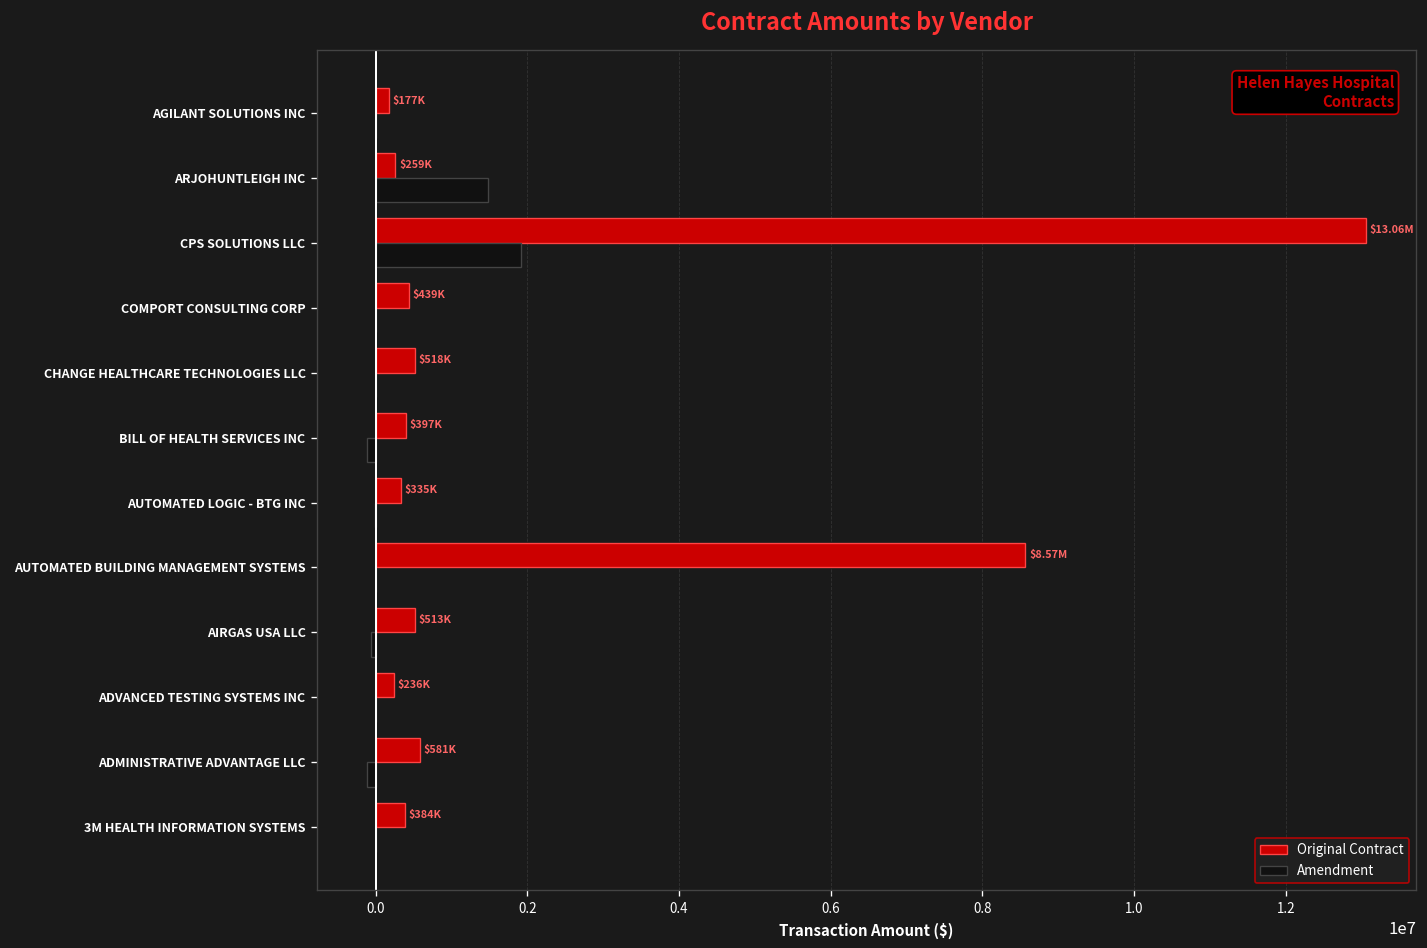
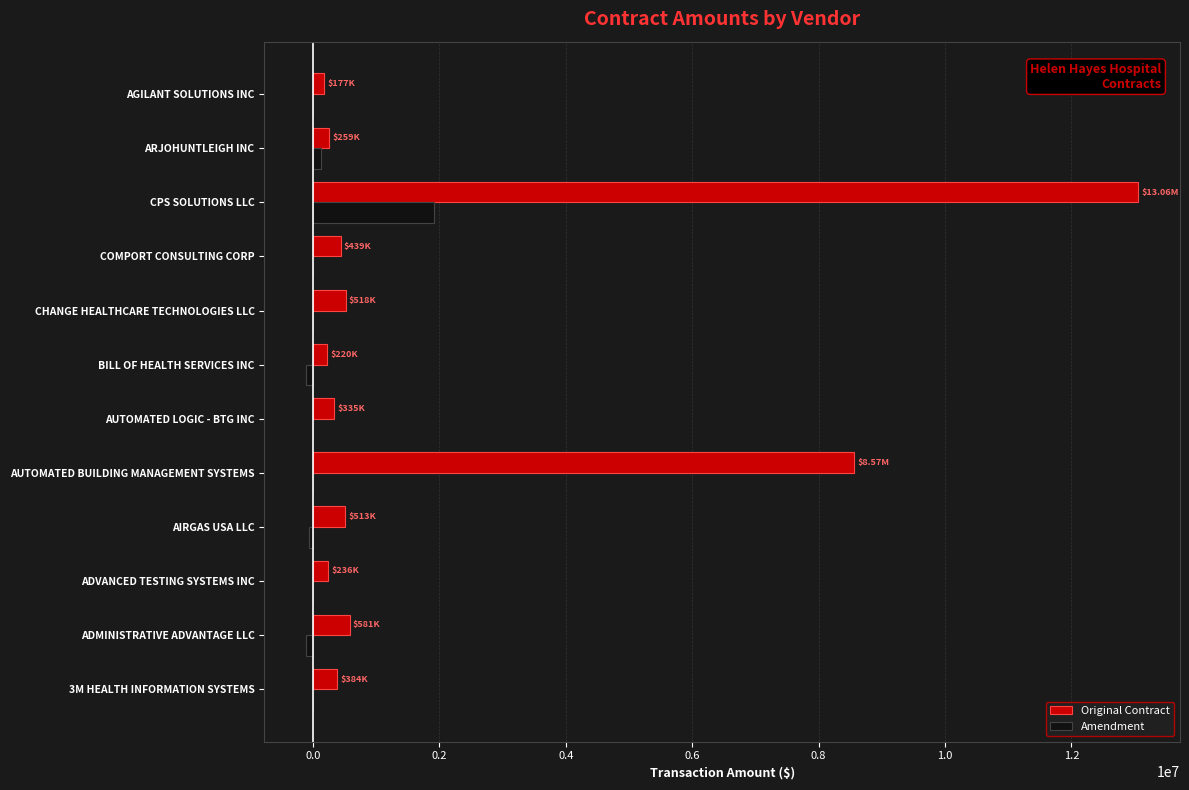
Amendment, ARJOHUNTLEIGH INC: 1500000 -> 100000
Original Contract, BILL OF HEALTH SERVICES INC: $397K -> $220K
